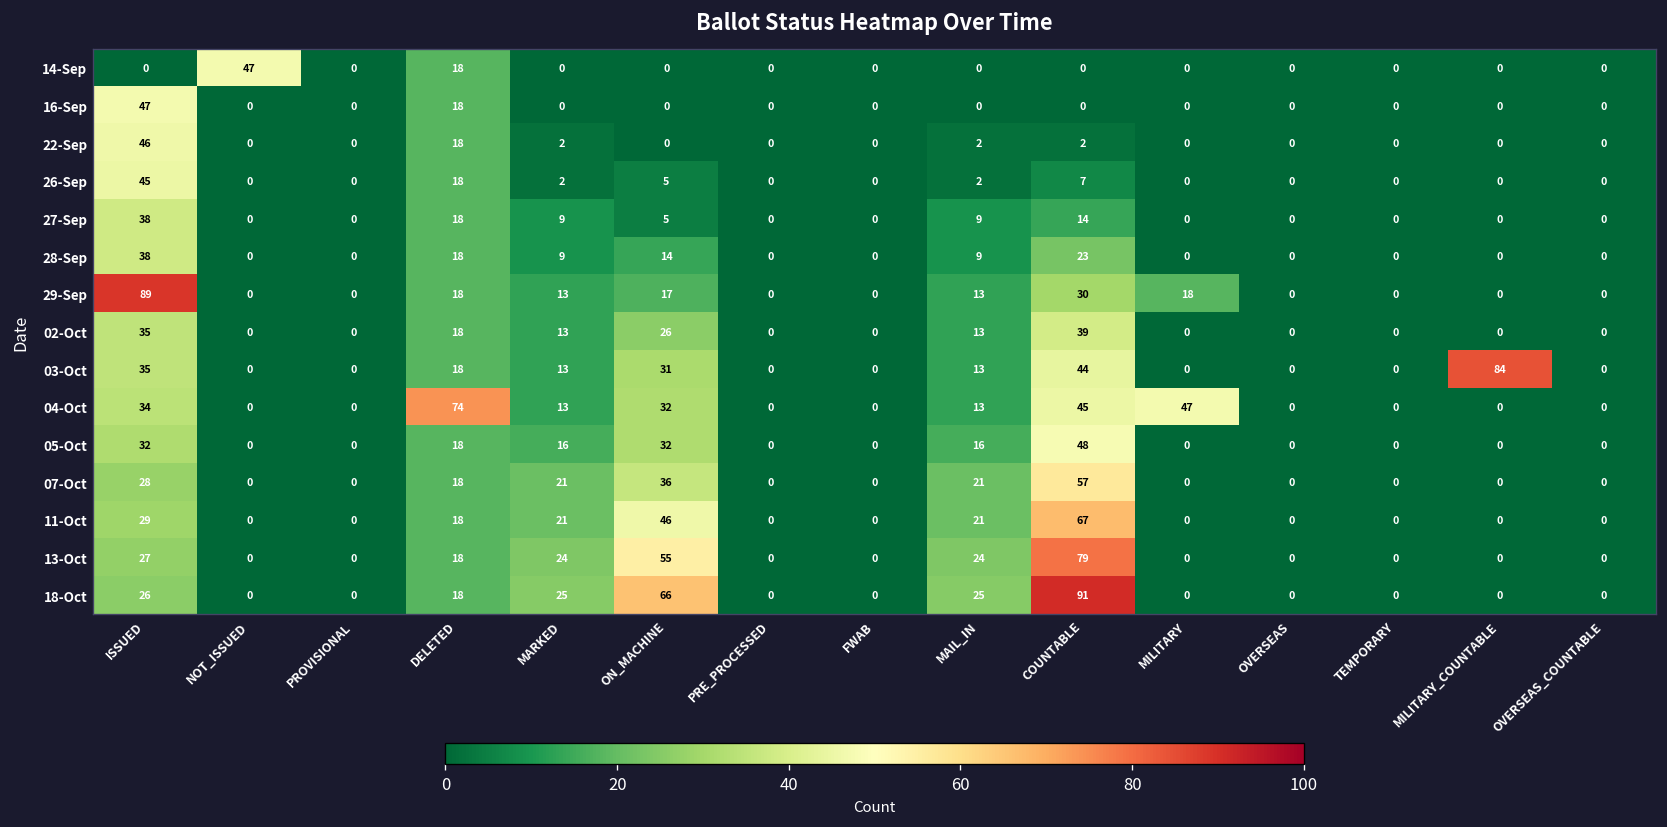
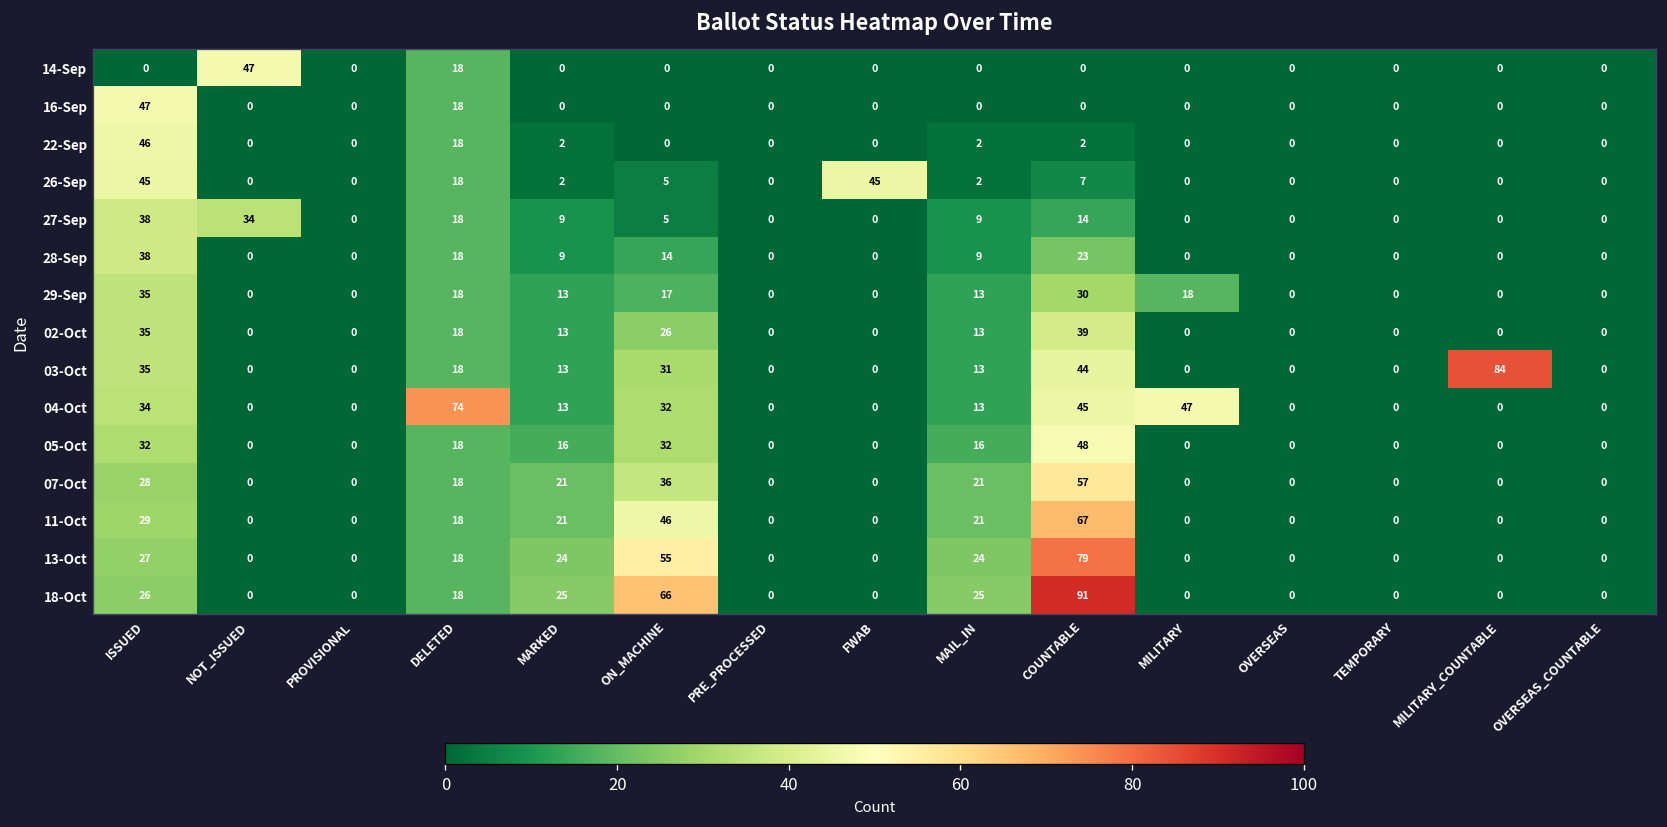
26-Sep, FWAB: 0 -> 45
27-Sep, NOT_ISSUED: 0 -> 34
29-Sep, ISSUED: 89 -> 35
